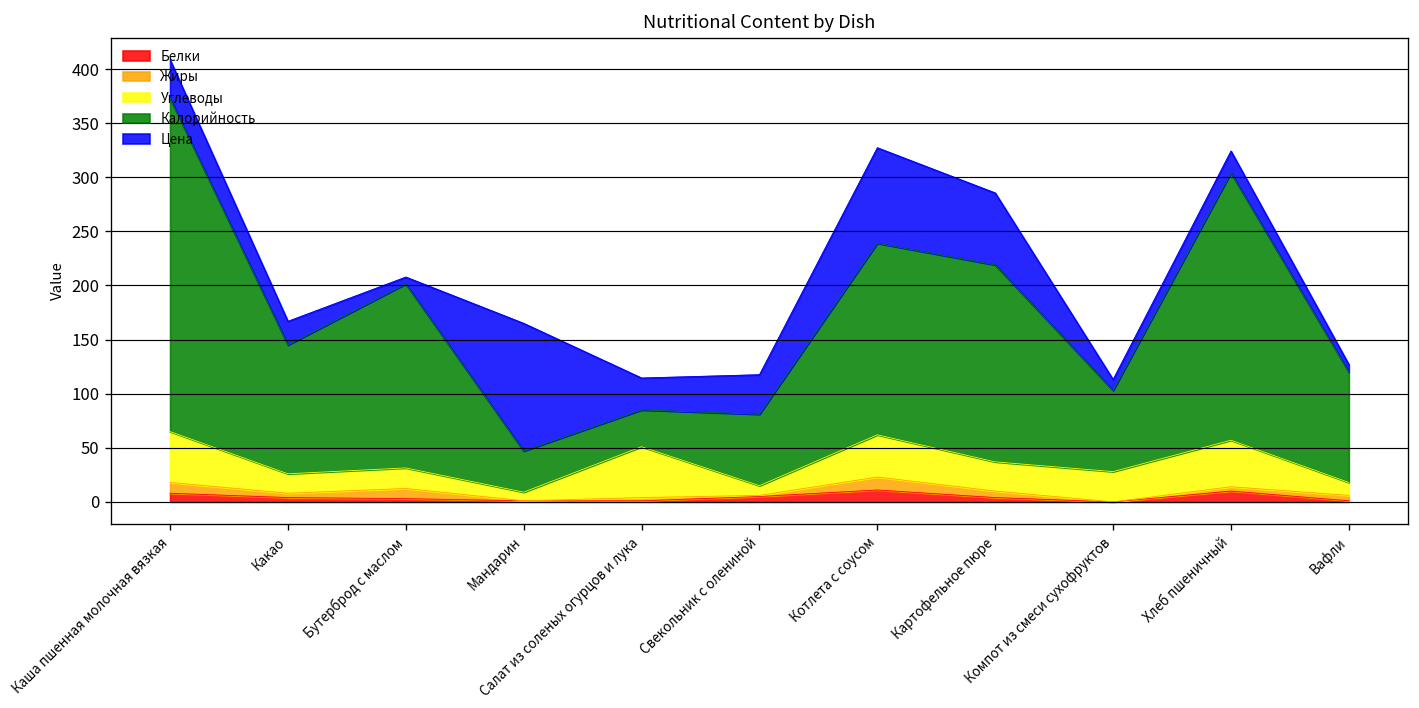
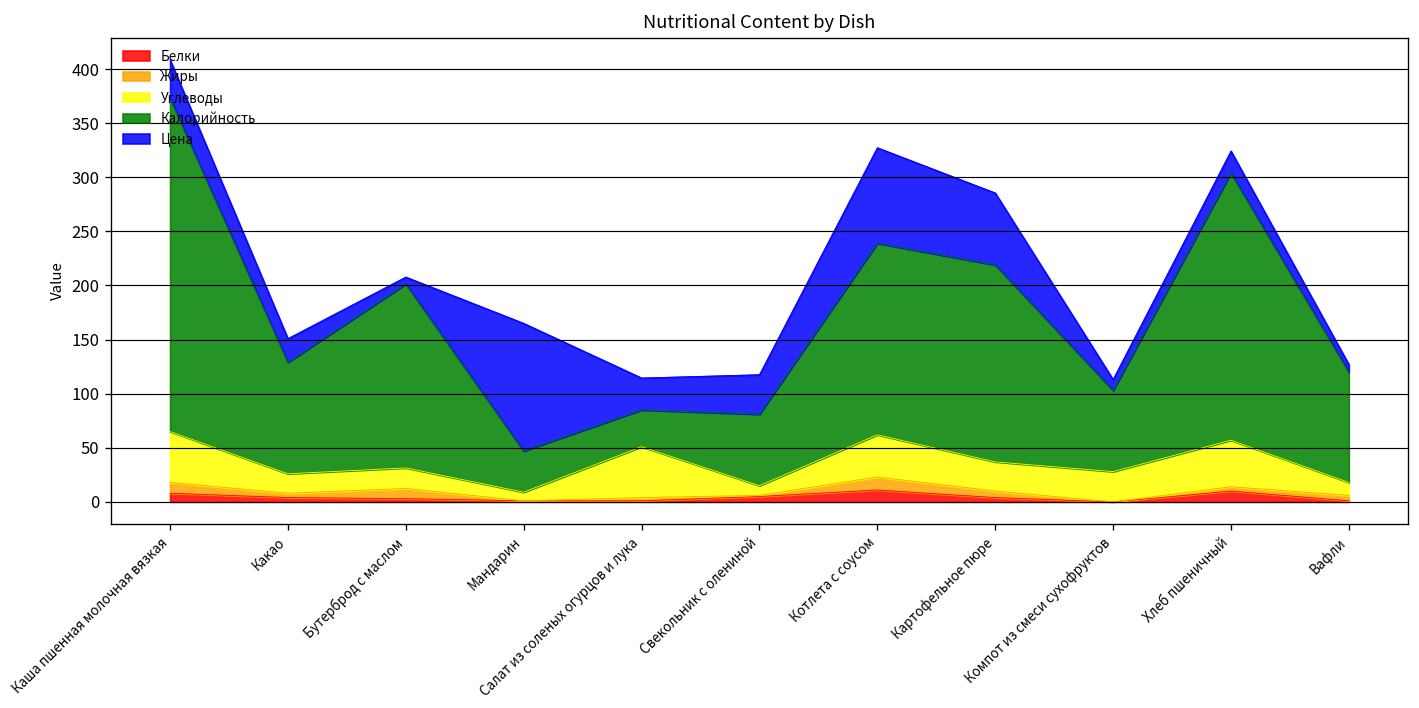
Калорийность, Какао: 120 -> 100
